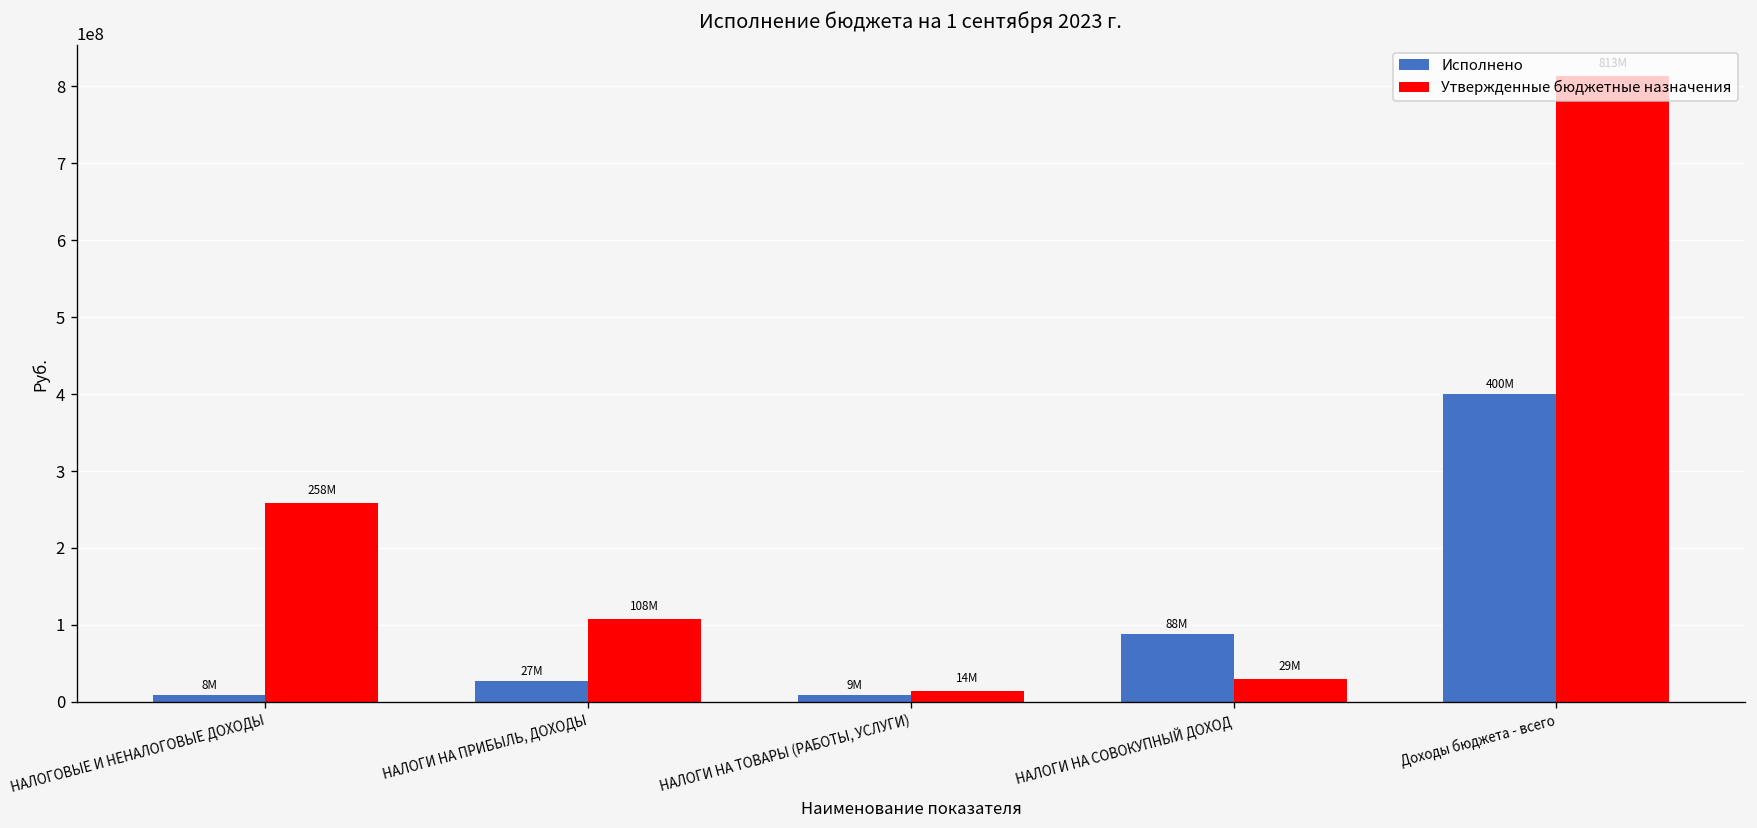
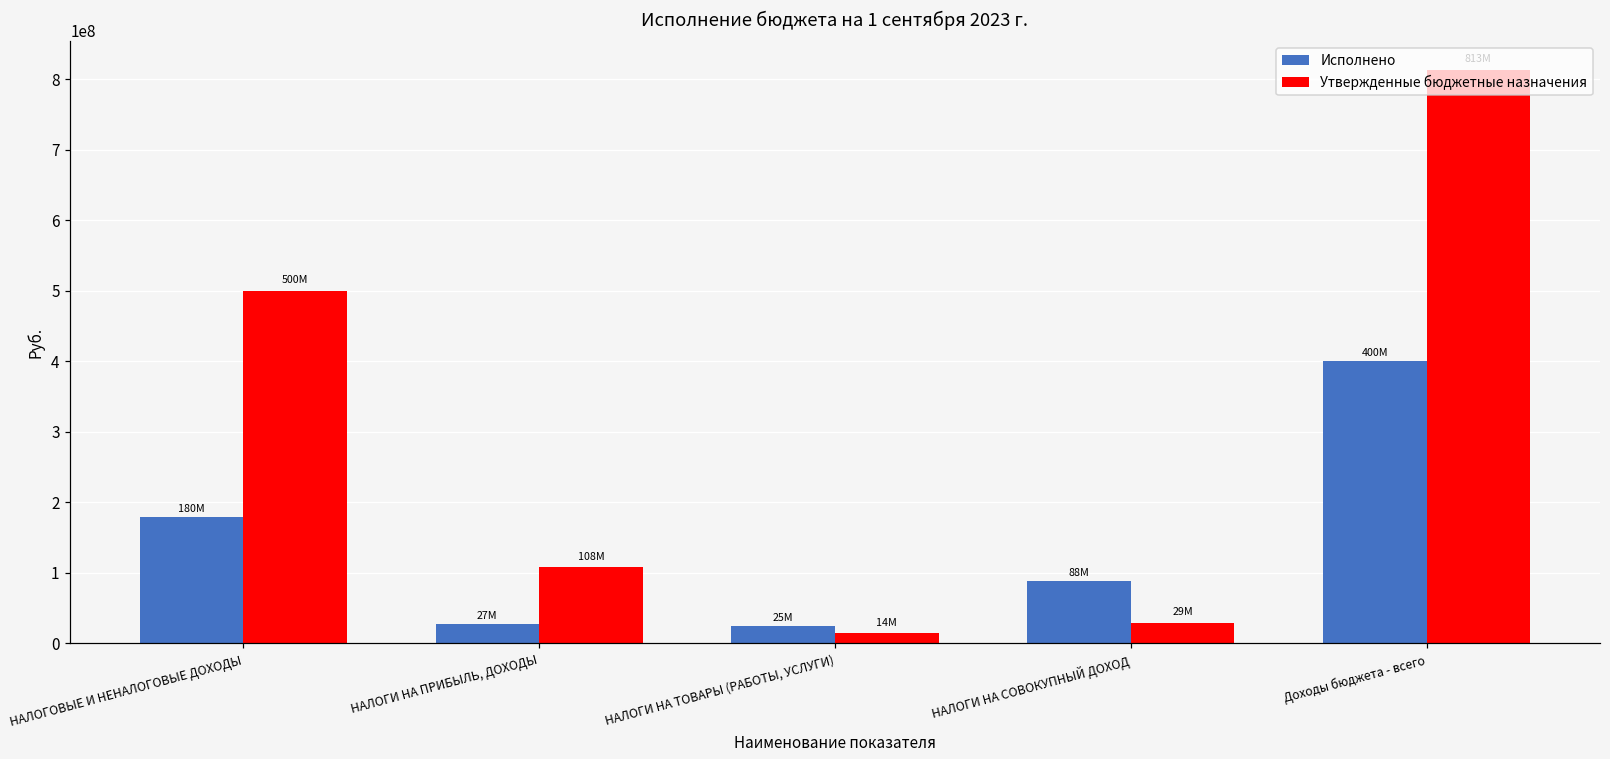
Исполнено, НАЛОГОВЫЕ И НЕНАЛОГОВЫЕ ДОХОДЫ: 8M -> 180M
Утвержденные бюджетные назначения, НАЛОГОВЫЕ И НЕНАЛОГОВЫЕ ДОХОДЫ: 258M -> 500M
Исполнено, НАЛОГИ НА ТОВАРЫ (РАБОТЫ, УСЛУГИ): 9M -> 25M
